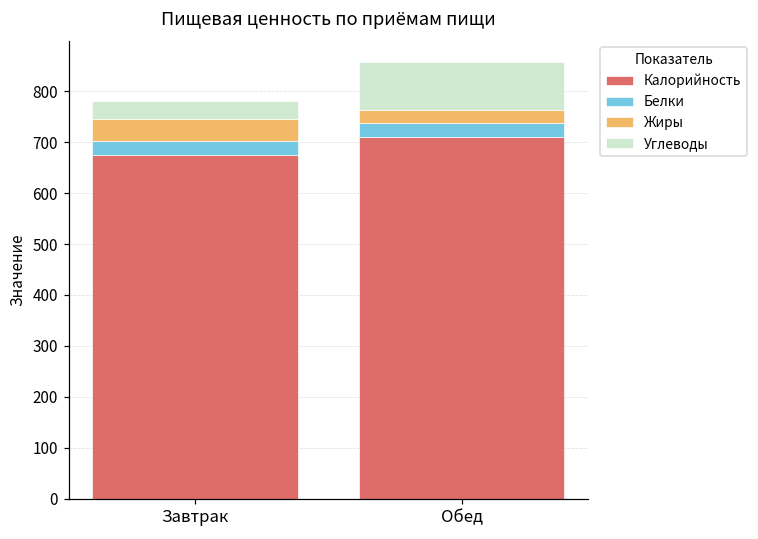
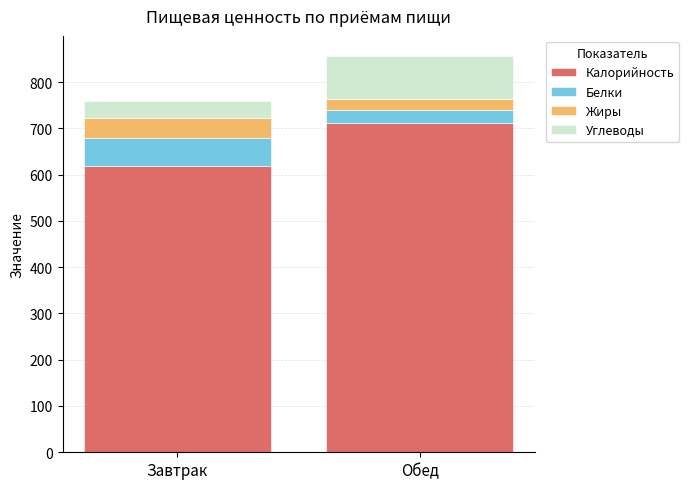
Калорийность, Завтрак: 680 -> 620
Белки, Завтрак: 30 -> 60
